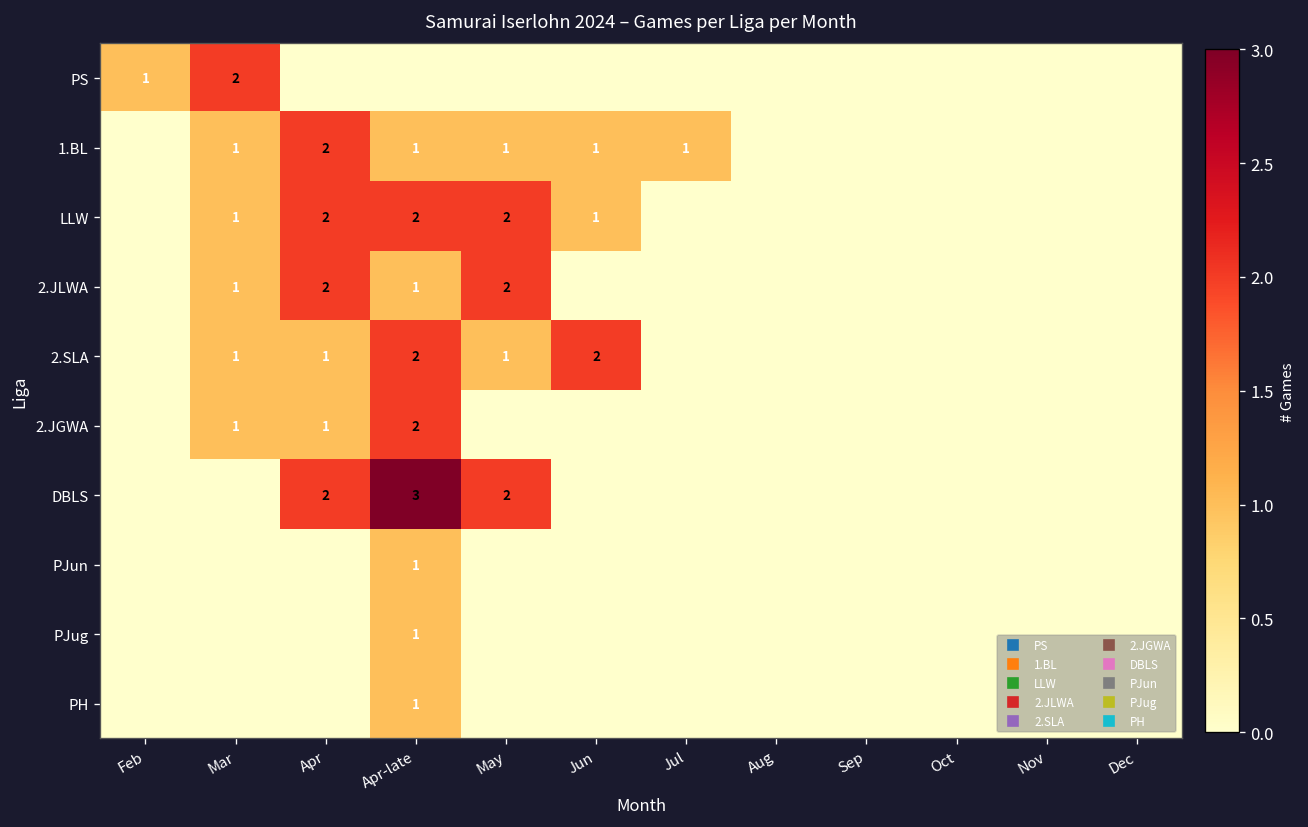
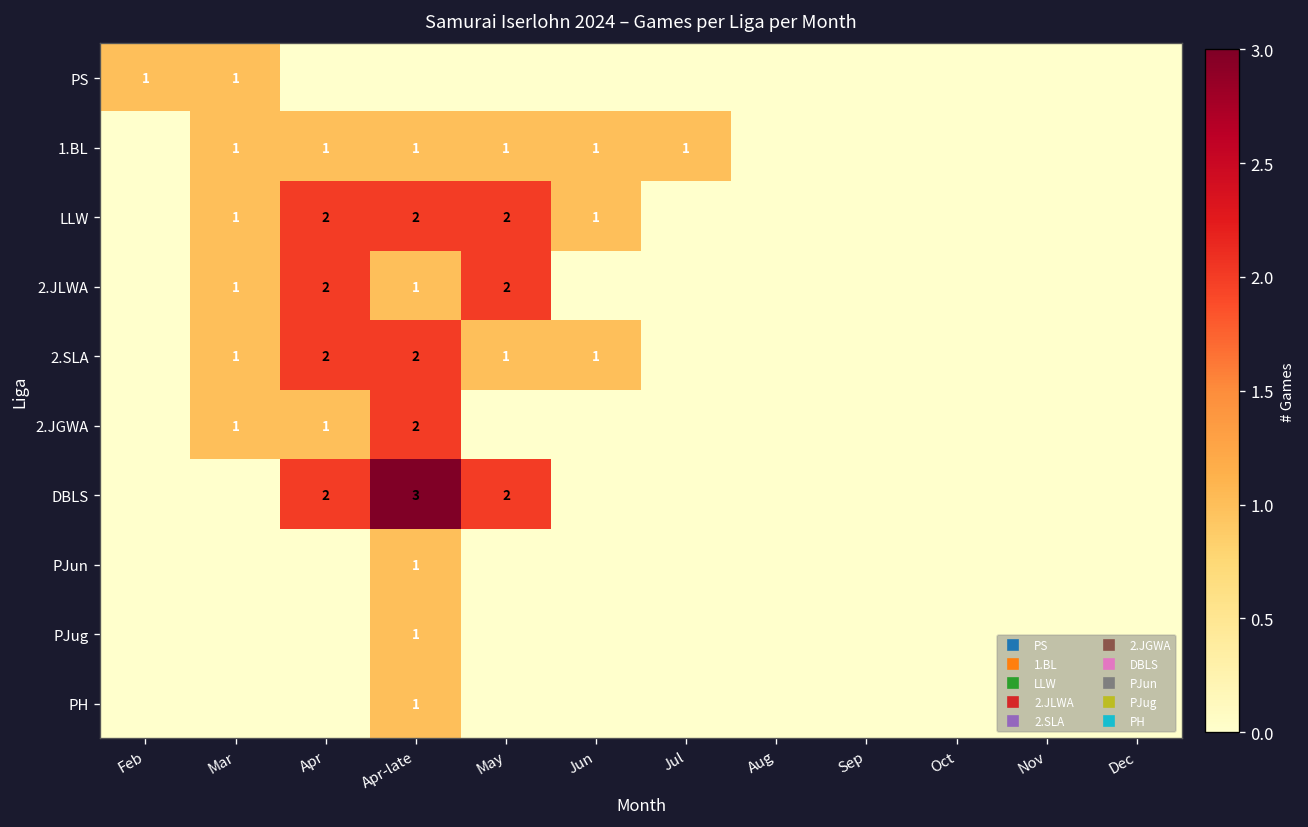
PS, Mar: 2 -> 1
1.BL, Apr: 2 -> 1
2.SLA, Apr: 1 -> 2
2.SLA, Jun: 2 -> 1
